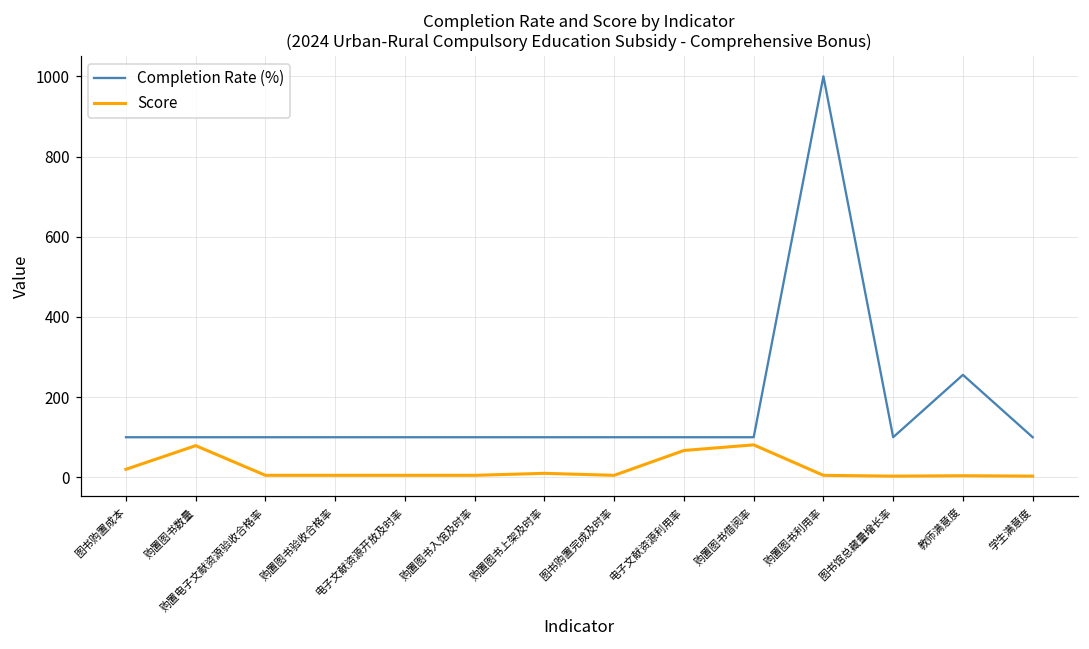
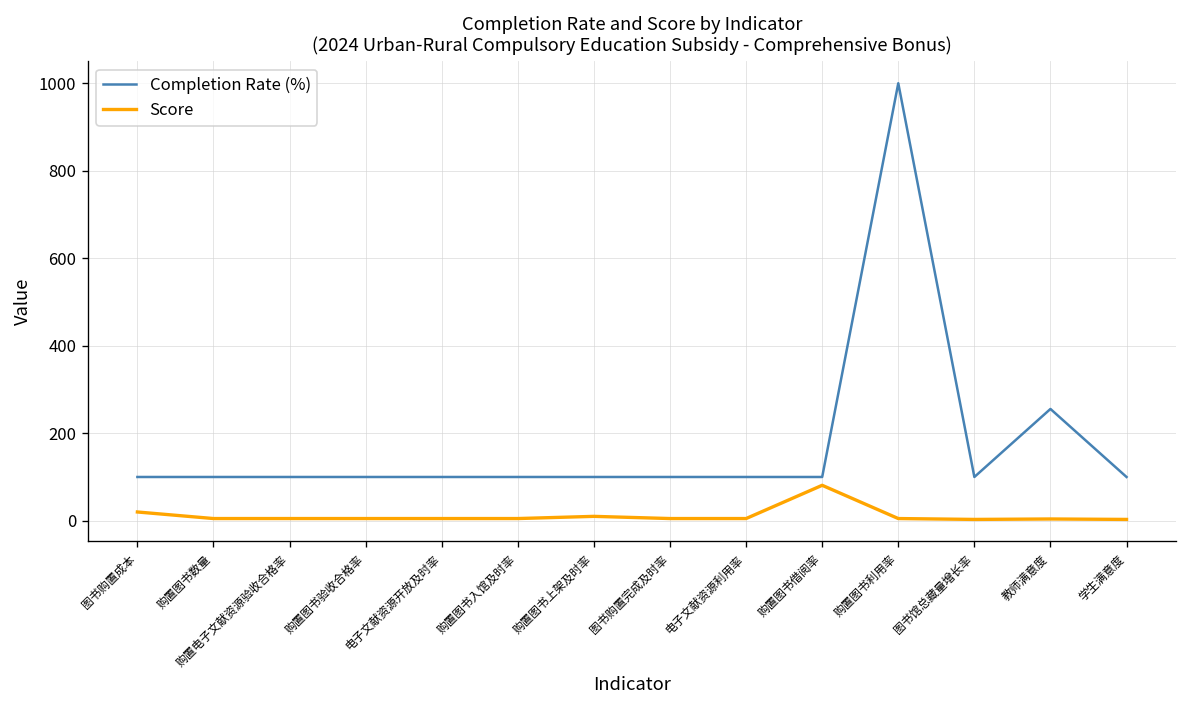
Score, 购置图书数量: 80 -> 10
Score, 电子文献资源利用率: 70 -> 10
